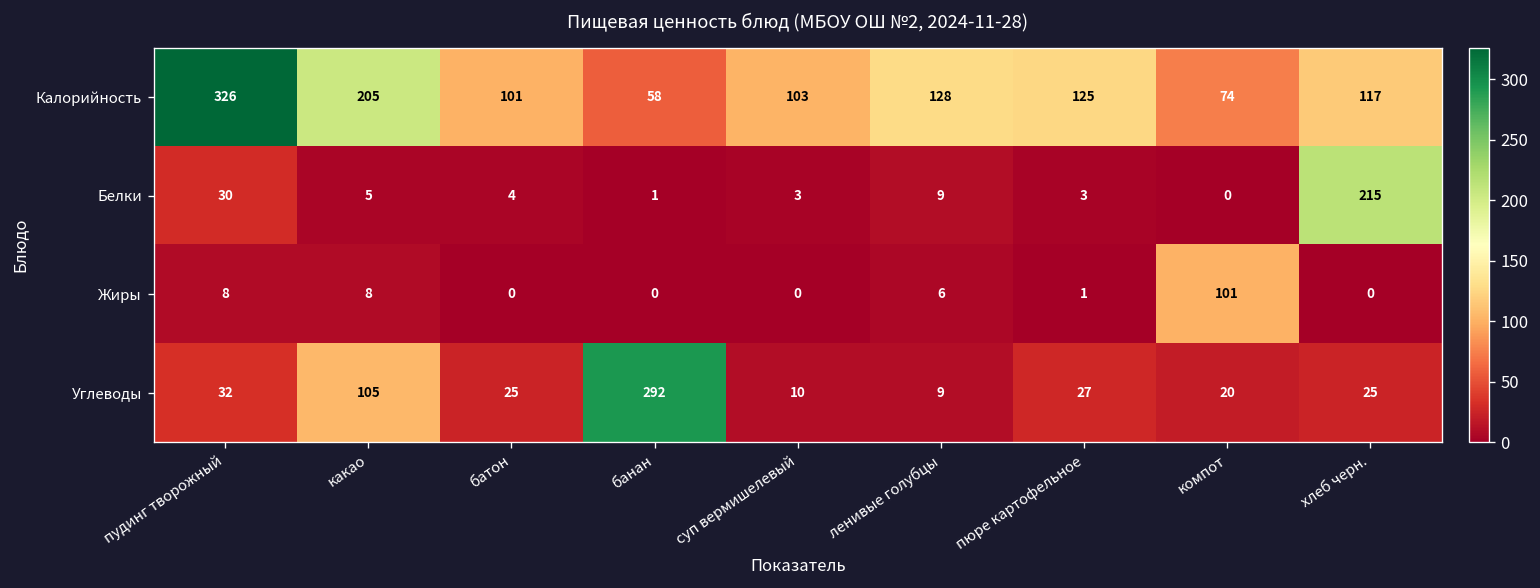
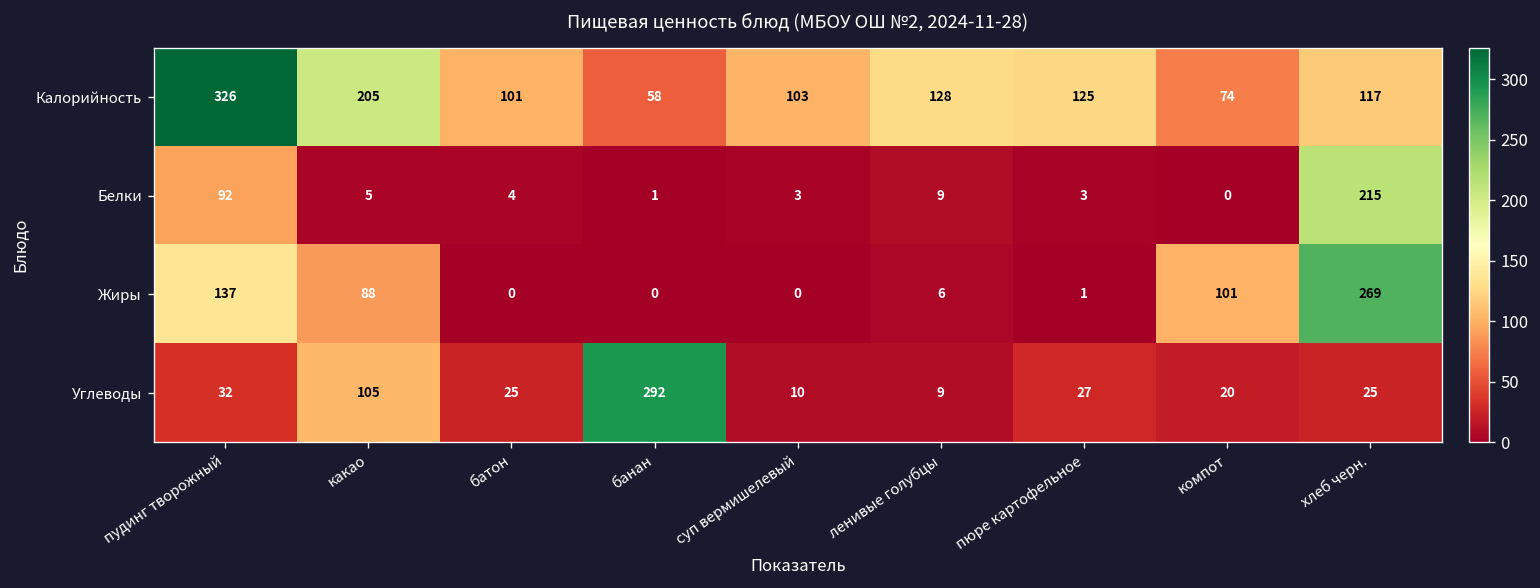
Белки, пудинг творожный: 30 -> 92
Жиры, пудинг творожный: 8 -> 137
Жиры, какао: 8 -> 88
Жиры, хлеб черн.: 0 -> 269
